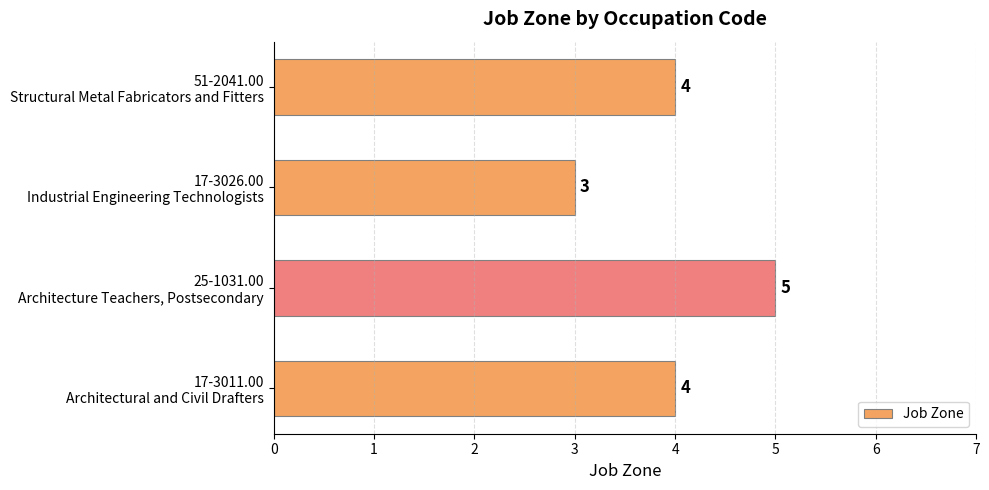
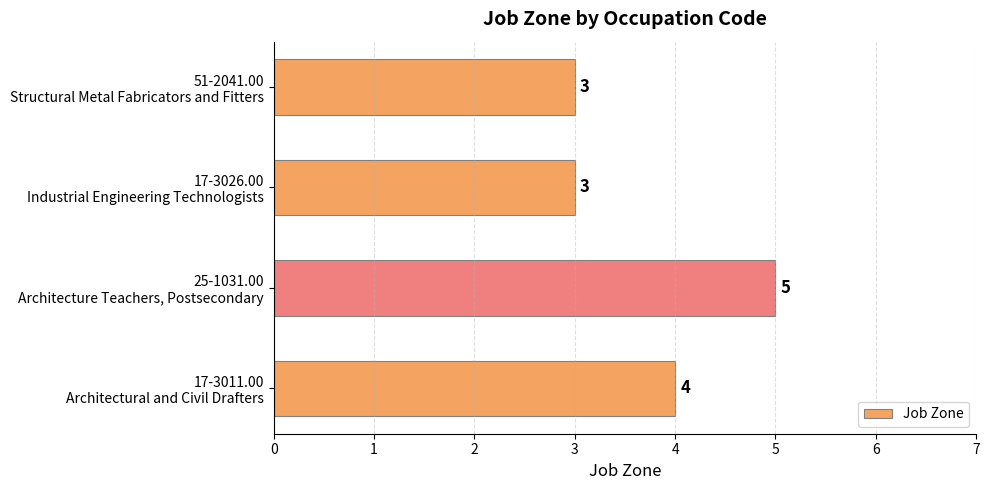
51-2041.00 Structural Metal Fabricators and Fitters: 4 -> 3
